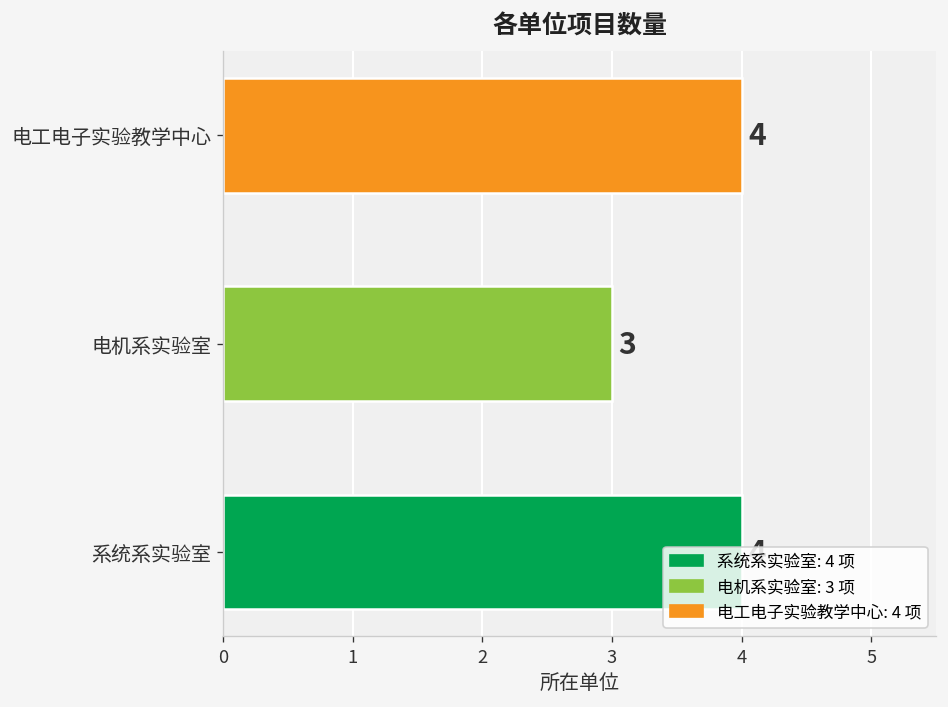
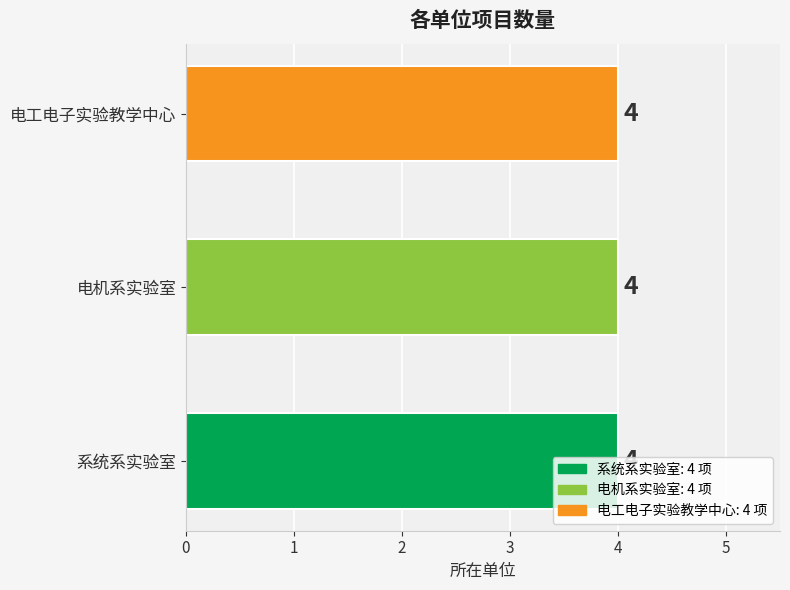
电机系实验室: 3 -> 4
